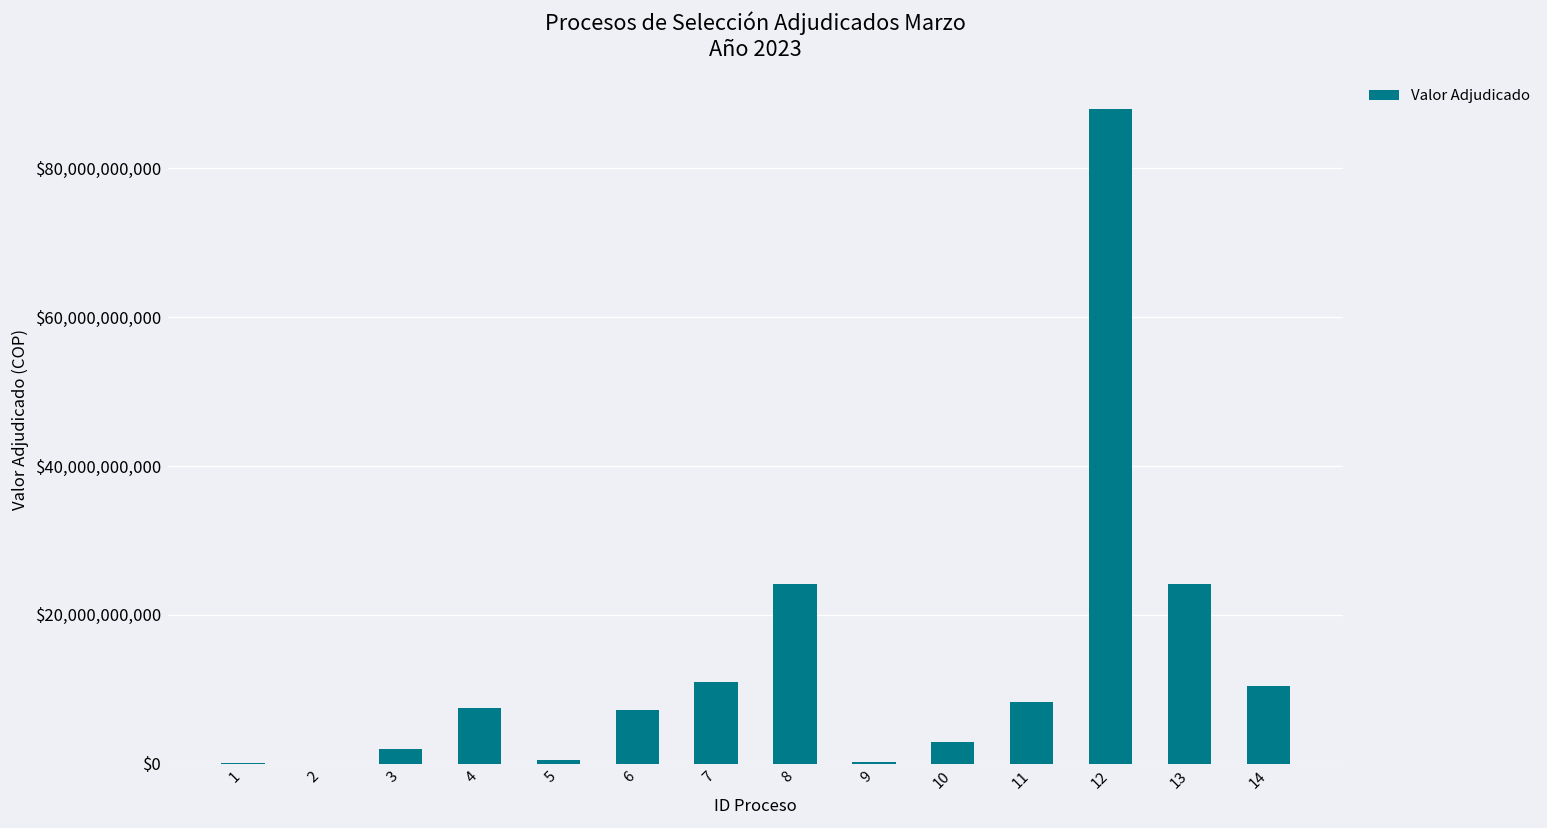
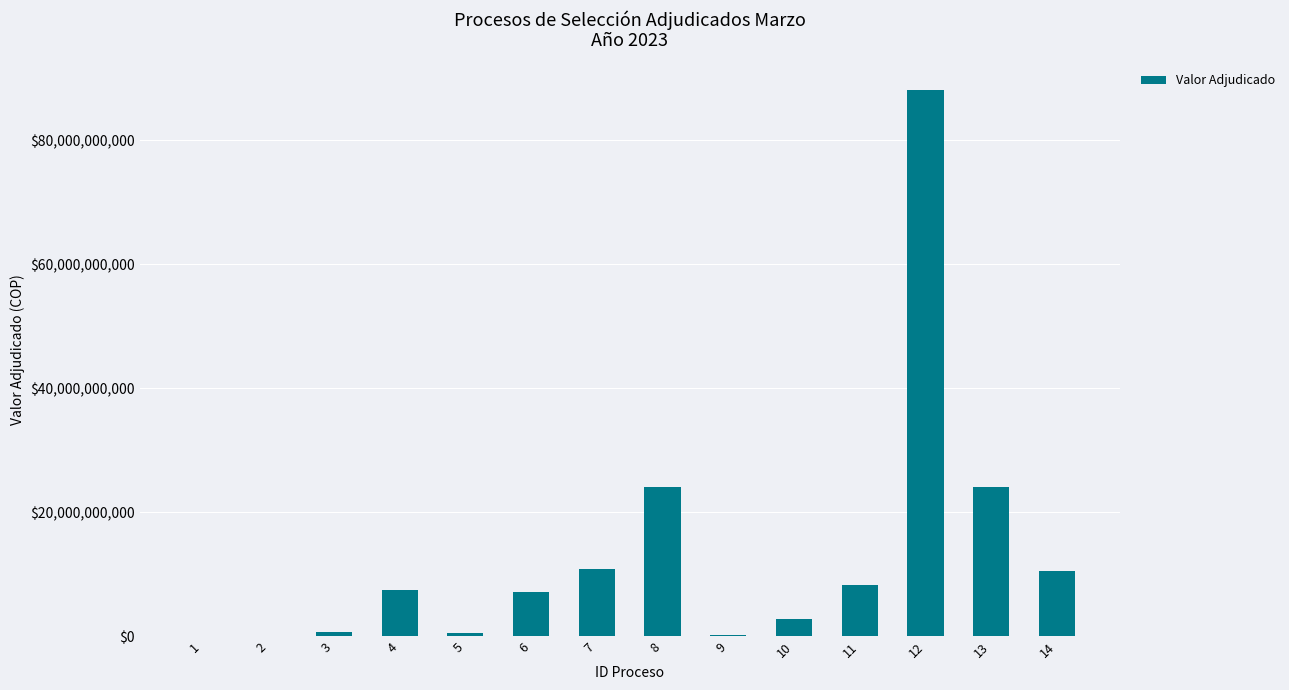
3: $2,000,000,000 -> $1,000,000,000
